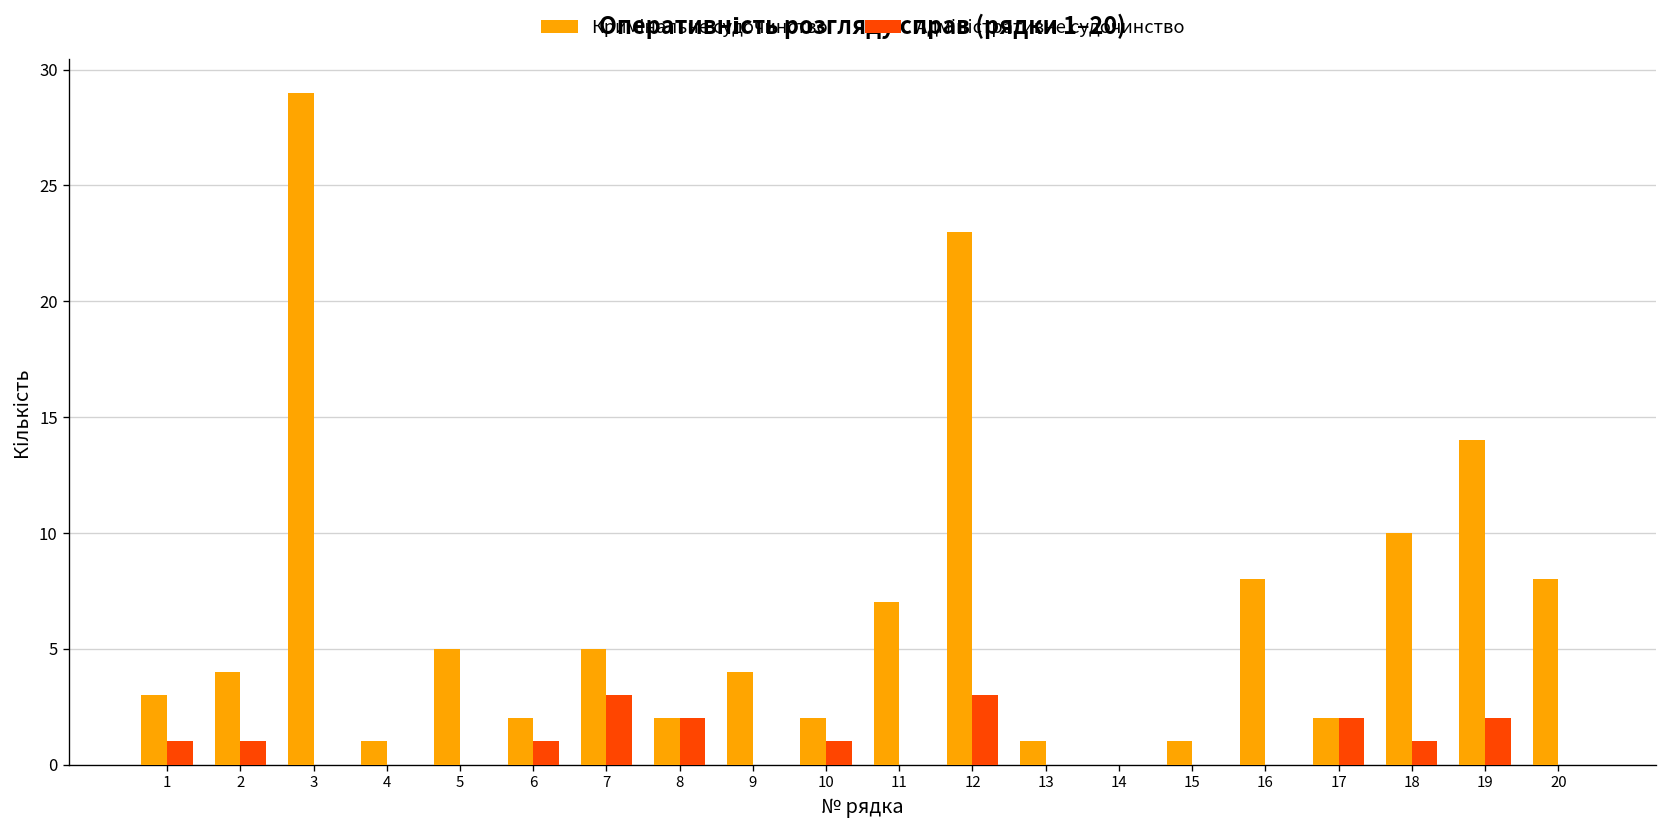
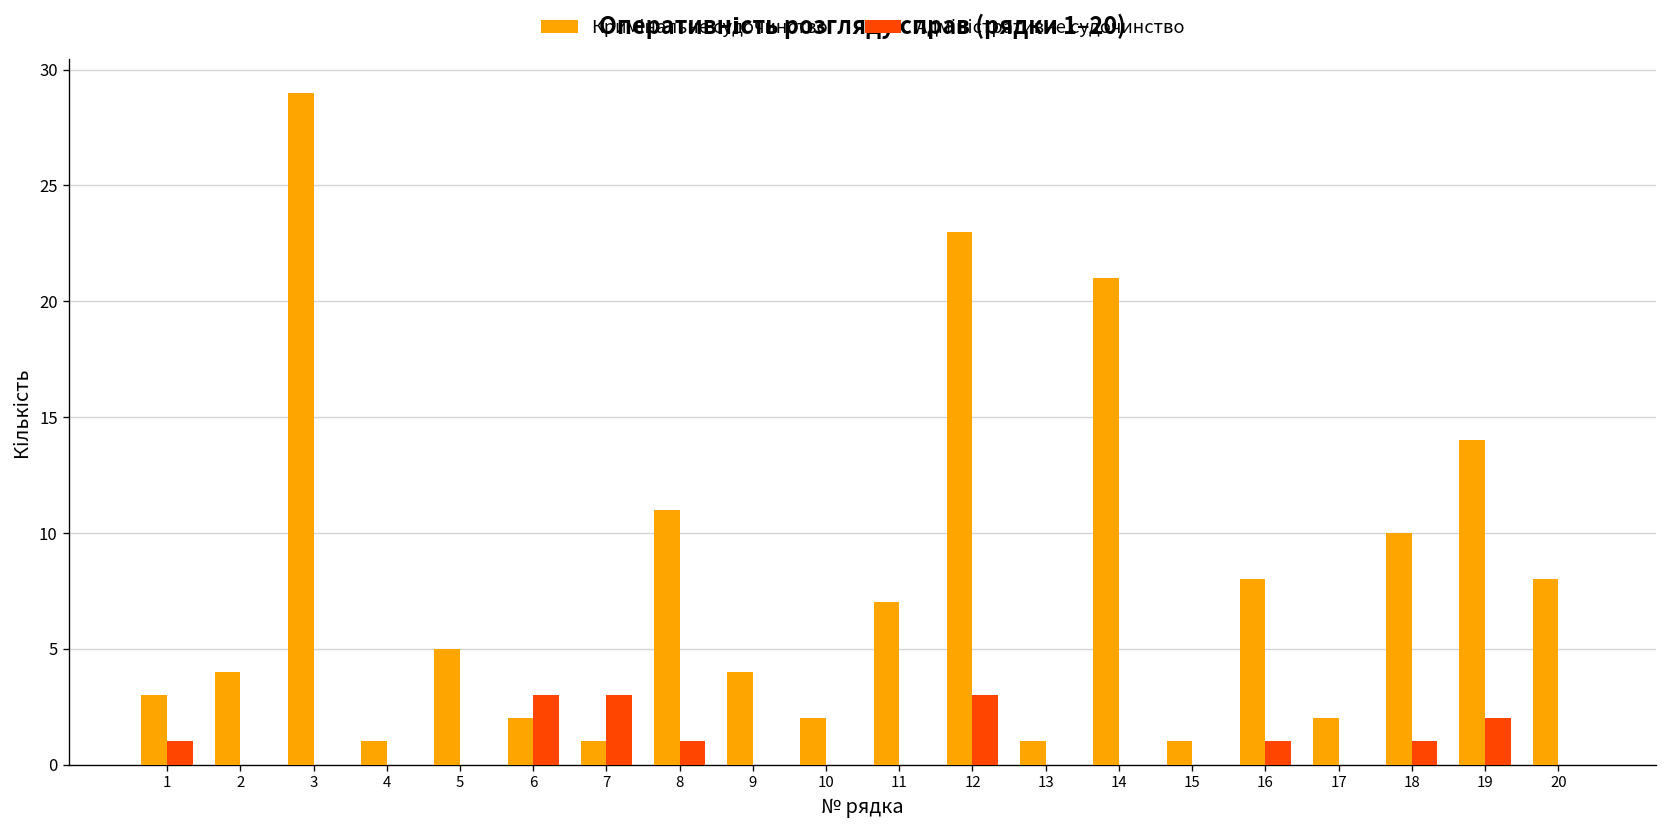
Адміністративне судочинство, 2: 1 -> 0
Адміністративне судочинство, 6: 1 -> 3
Кримінальне судочинство, 7: 5 -> 1
Кримінальне судочинство, 8: 2 -> 11
Адміністративне судочинство, 8: 2 -> 1
Адміністративне судочинство, 10: 1 -> 0
Кримінальне судочинство, 14: 0 -> 21
Адміністративне судочинство, 16: 0 -> 1
Адміністративне судочинство, 17: 2 -> 0
